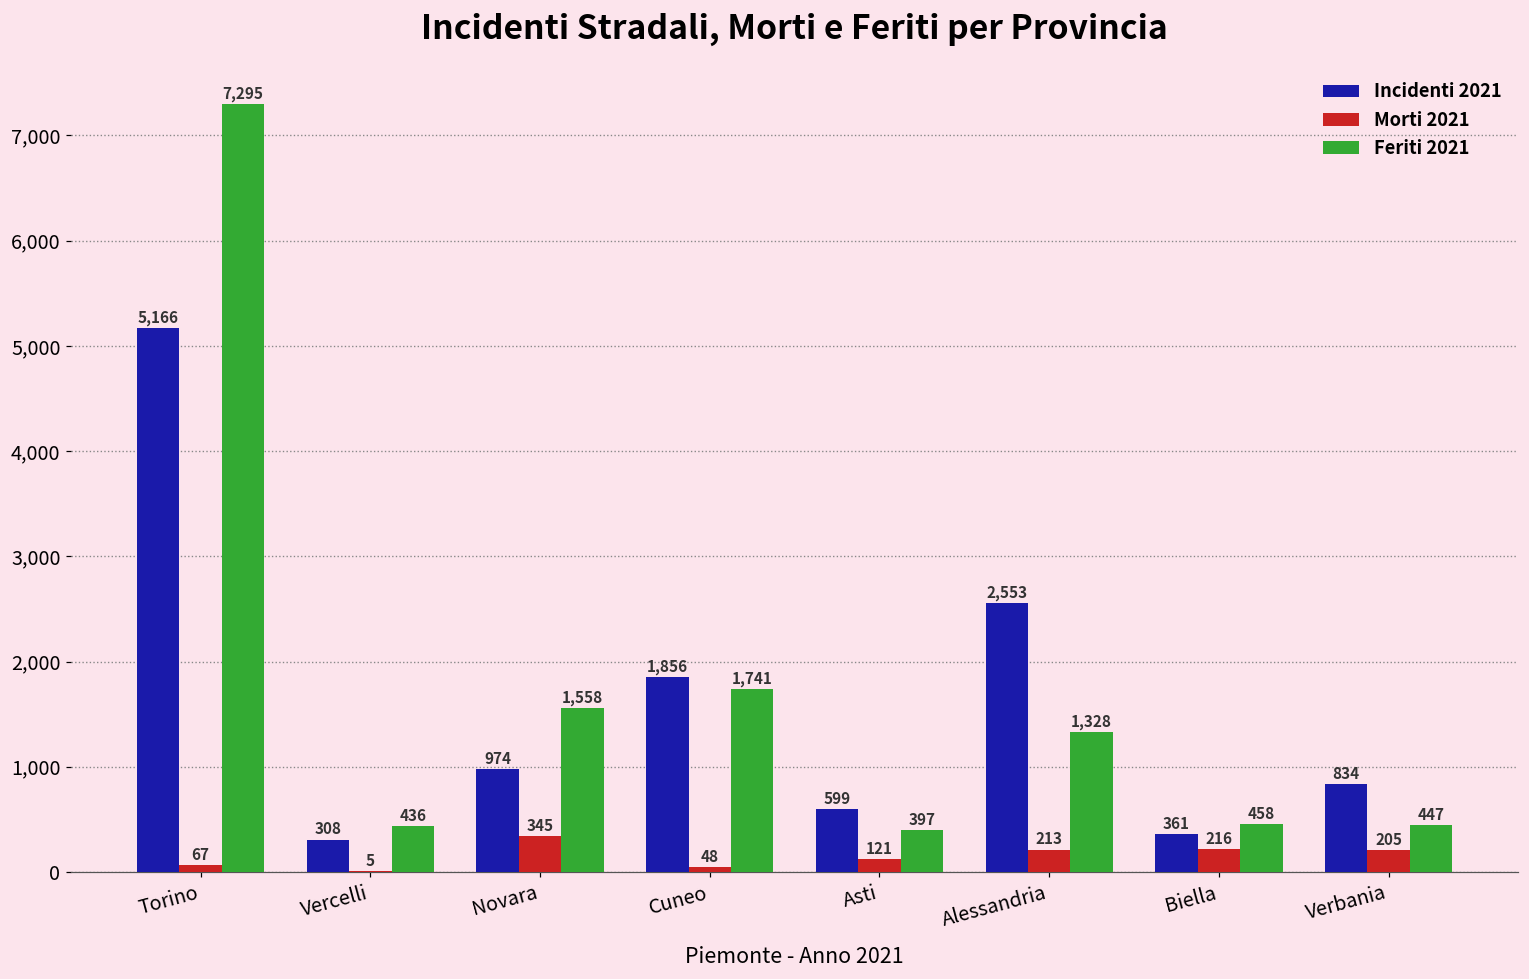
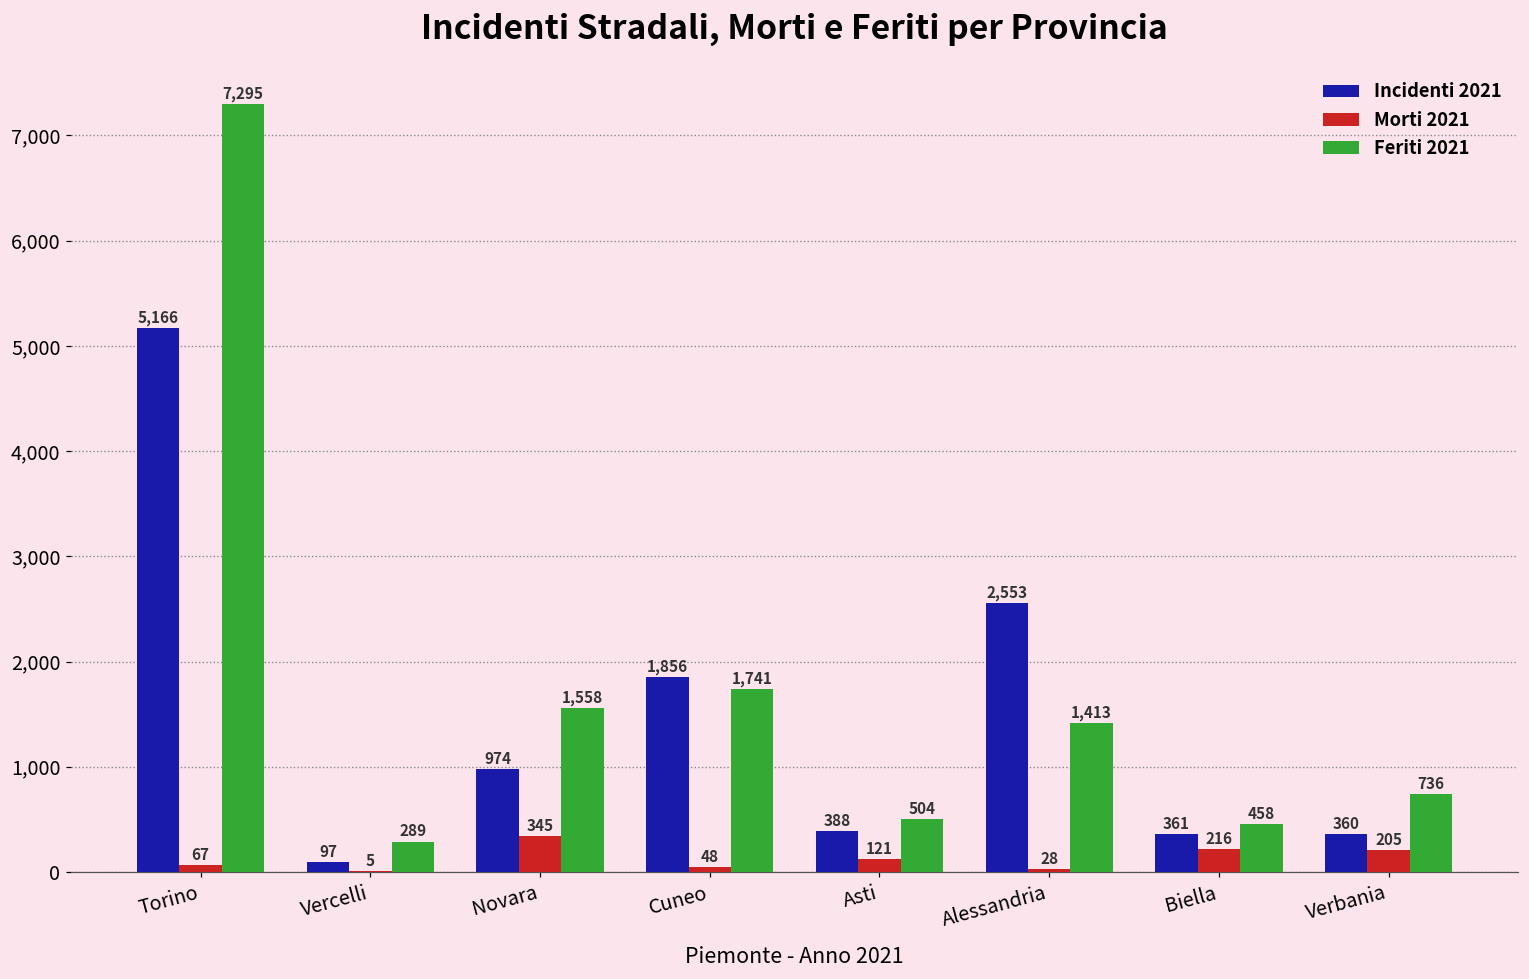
Incidenti 2021, Vercelli: 308 -> 97
Feriti 2021, Vercelli: 436 -> 289
Incidenti 2021, Asti: 599 -> 388
Feriti 2021, Asti: 397 -> 504
Morti 2021, Alessandria: 213 -> 28
Feriti 2021, Alessandria: 1,328 -> 1,413
Incidenti 2021, Verbania: 834 -> 360
Feriti 2021, Verbania: 447 -> 736
